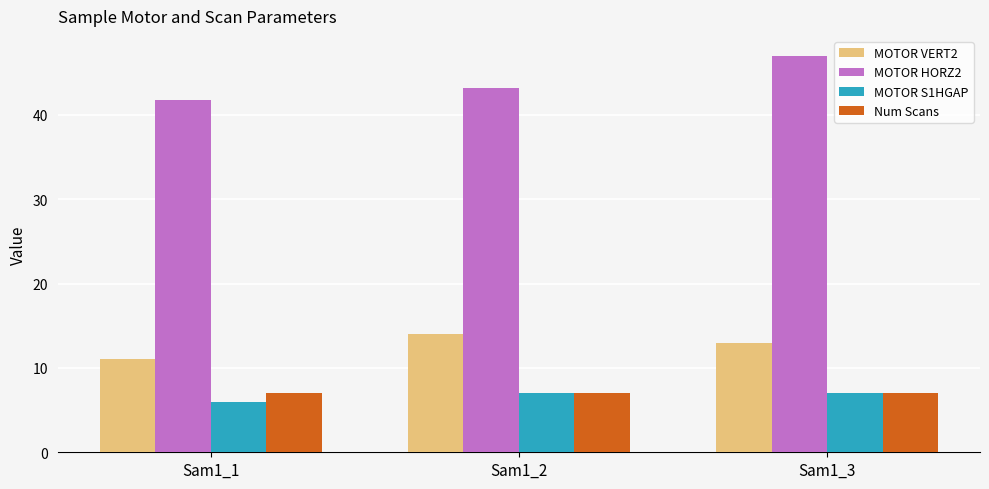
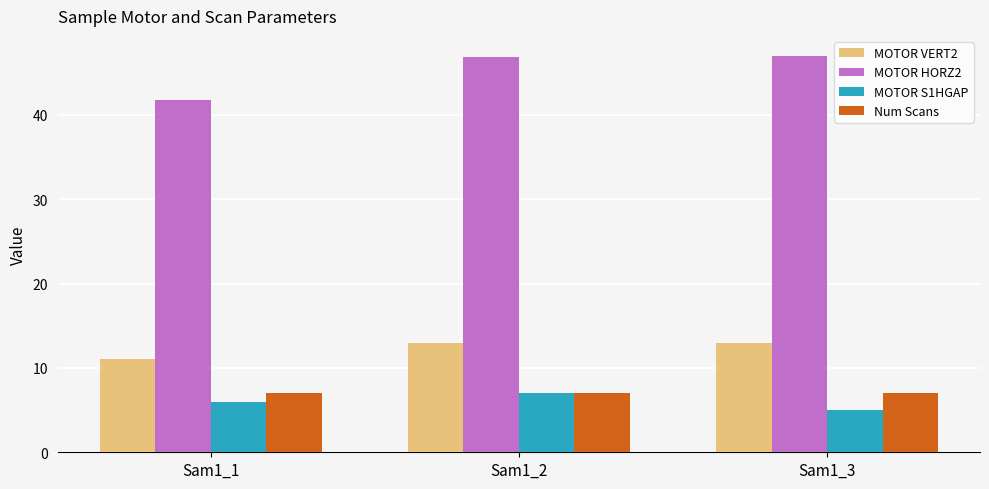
MOTOR VERT2, Sam1_2: 14 -> 13
MOTOR HORZ2, Sam1_2: 43 -> 47
MOTOR S1HGAP, Sam1_3: 7 -> 5
